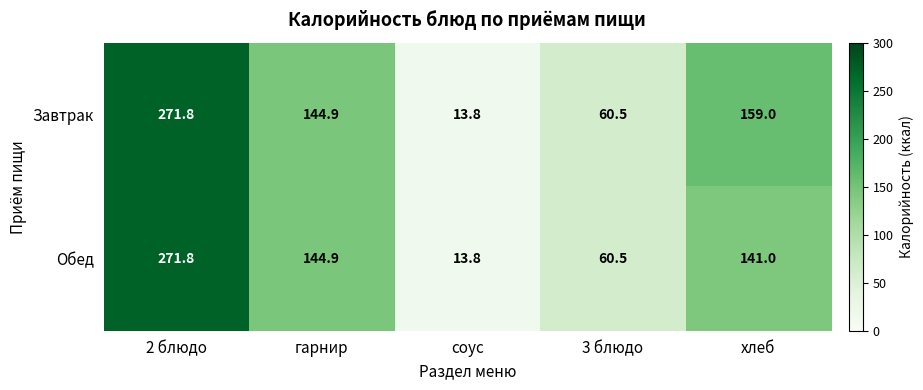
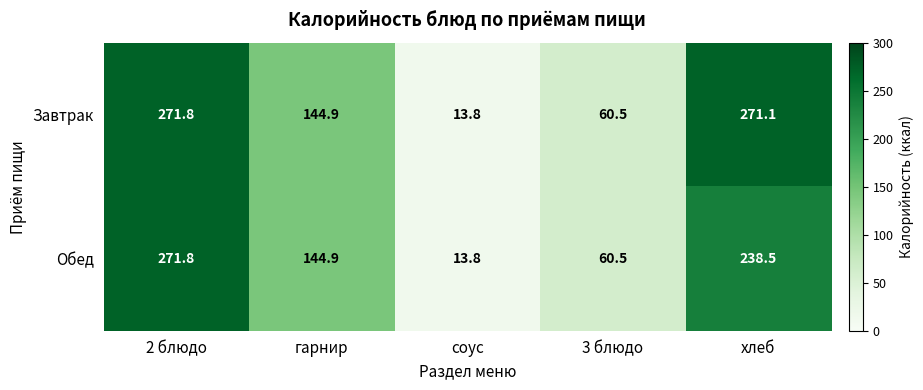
Завтрак, хлеб: 159.0 -> 271.1
Обед, хлеб: 141.0 -> 238.5
